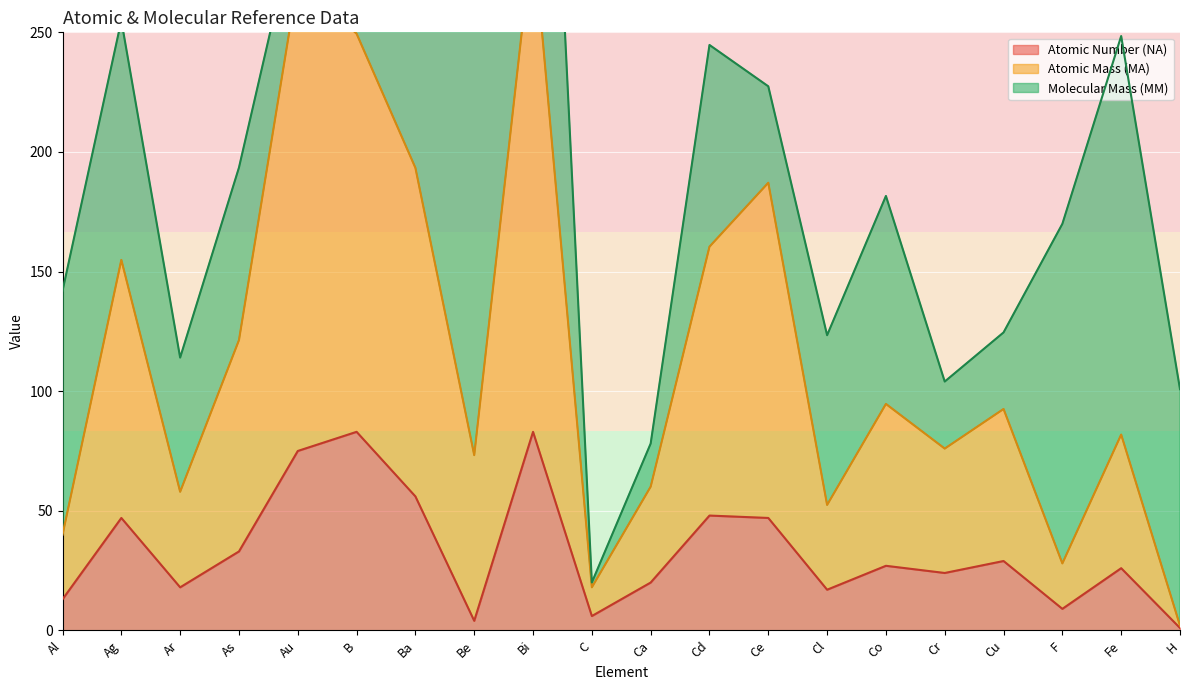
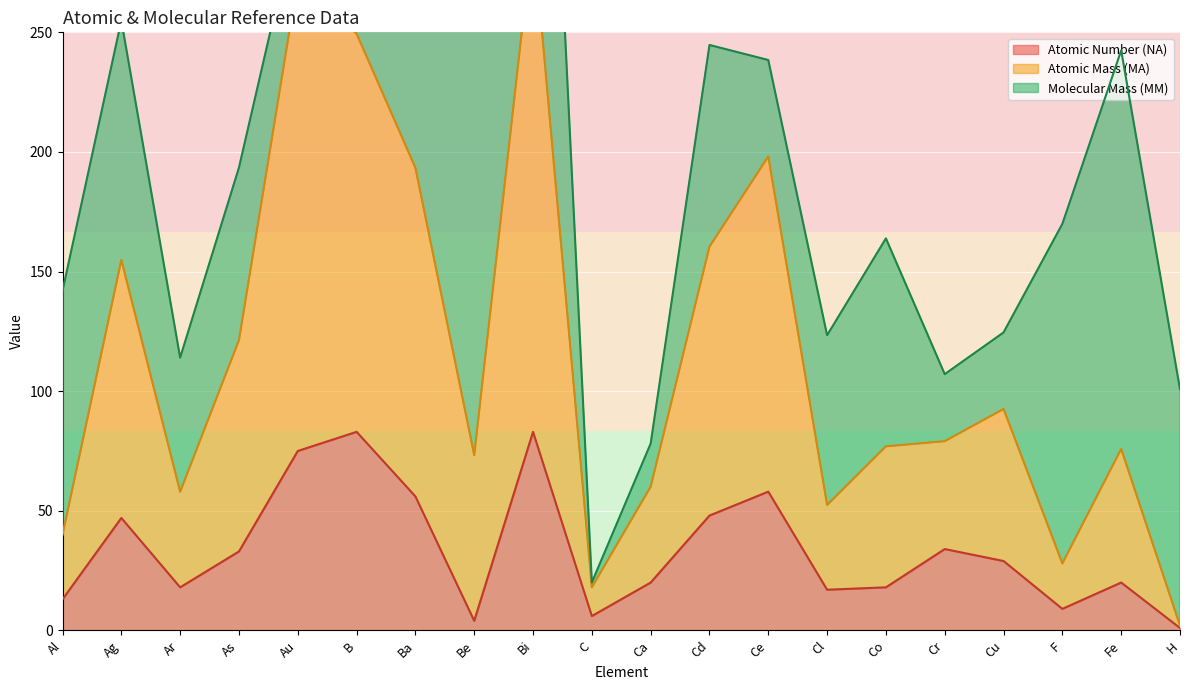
Atomic Number (NA), Ce: 47 -> 58
Atomic Number (NA), Co: 27 -> 18
Atomic Mass (MA), Co: 68 -> 59
Atomic Number (NA), Cr: 24 -> 34
Atomic Mass (MA), Cr: 52 -> 45
Atomic Number (NA), Fe: 26 -> 20
